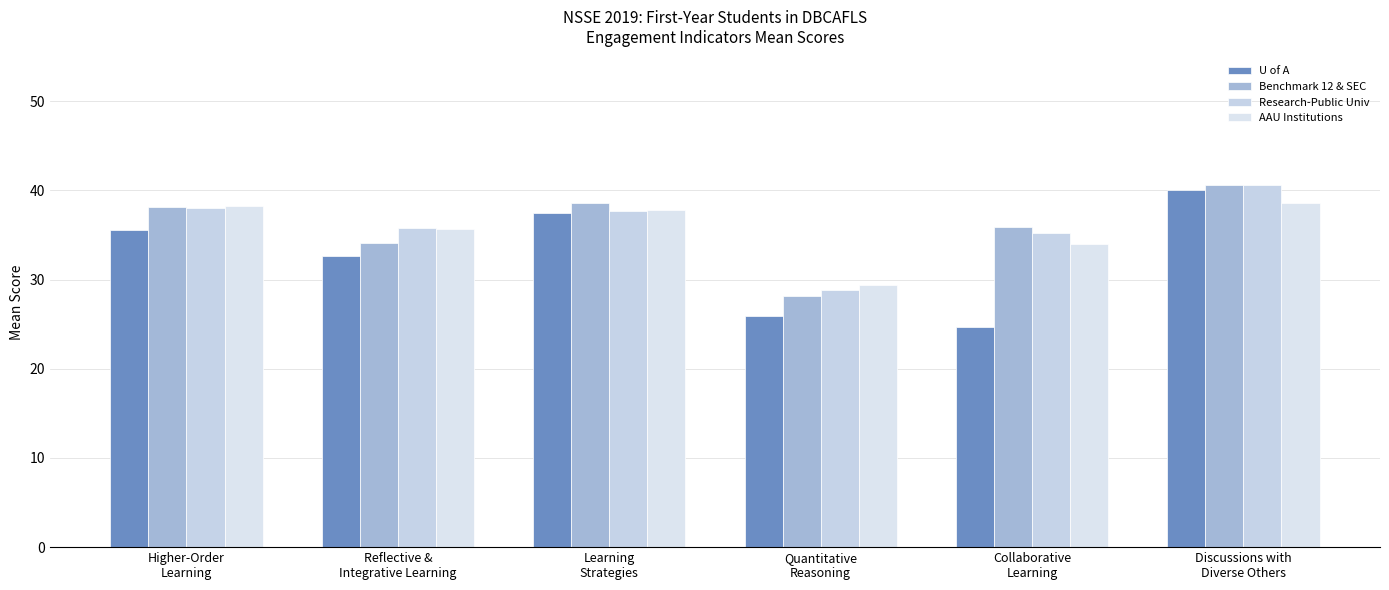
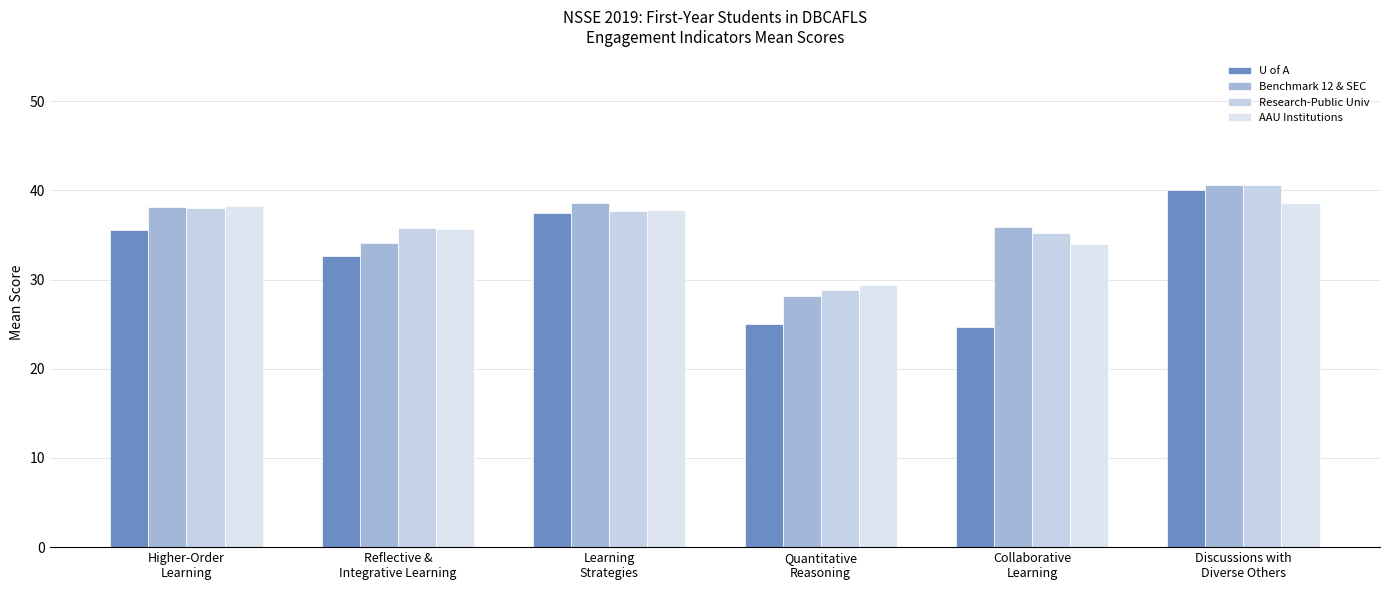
U of A, Quantitative Reasoning: 26 -> 25
